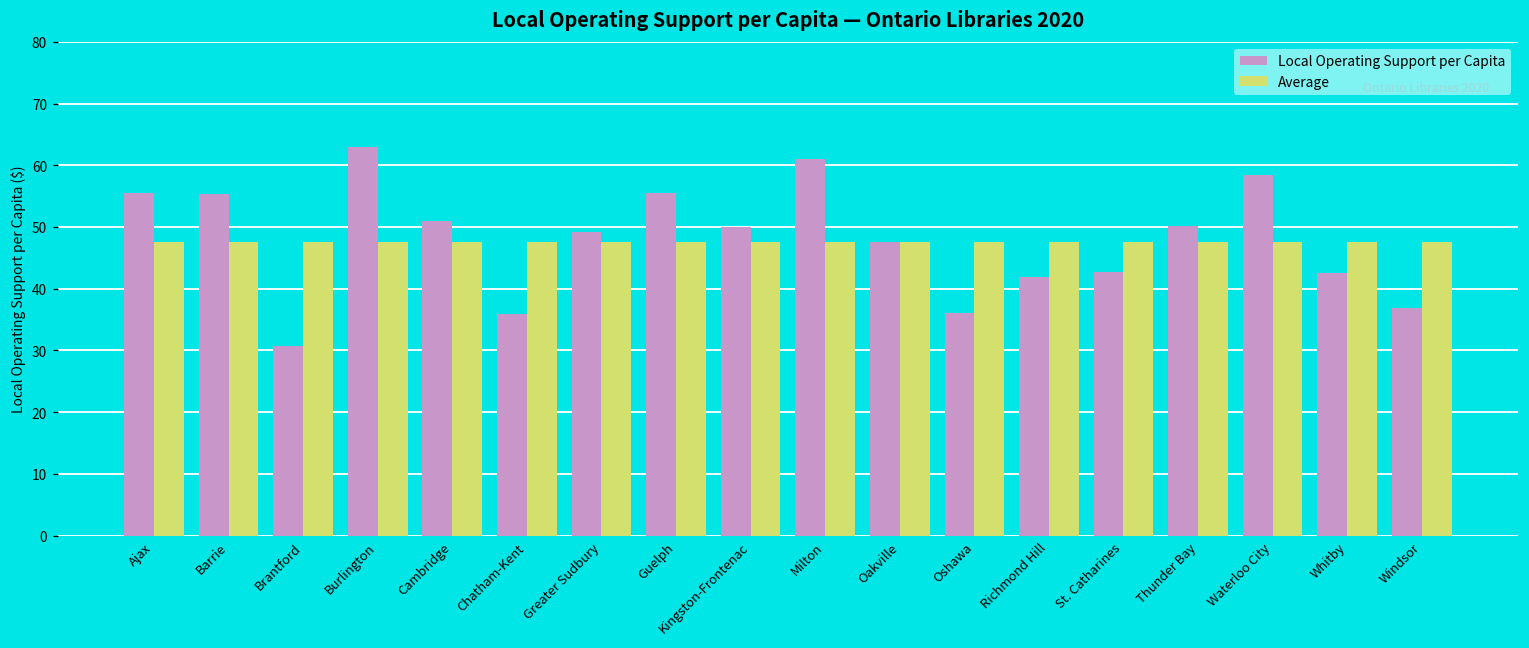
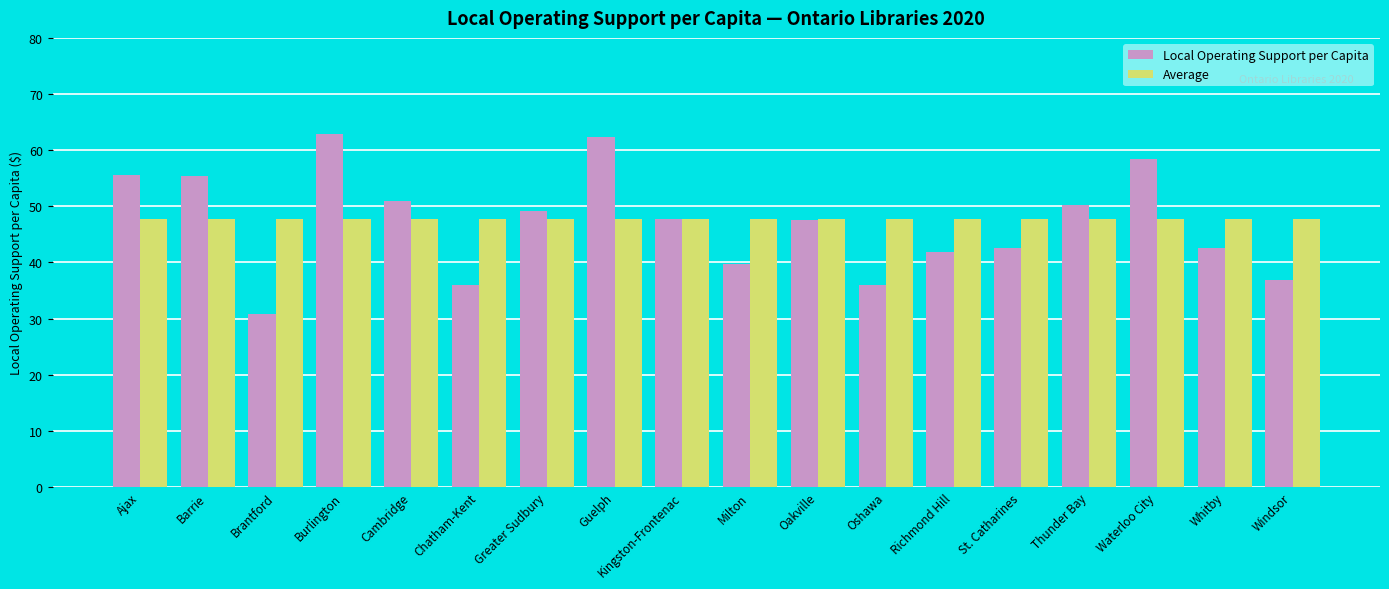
Local Operating Support per Capita, Guelph: 56 -> 62
Local Operating Support per Capita, Kingston-Frontenac: 50 -> 48
Local Operating Support per Capita, Milton: 61 -> 40
